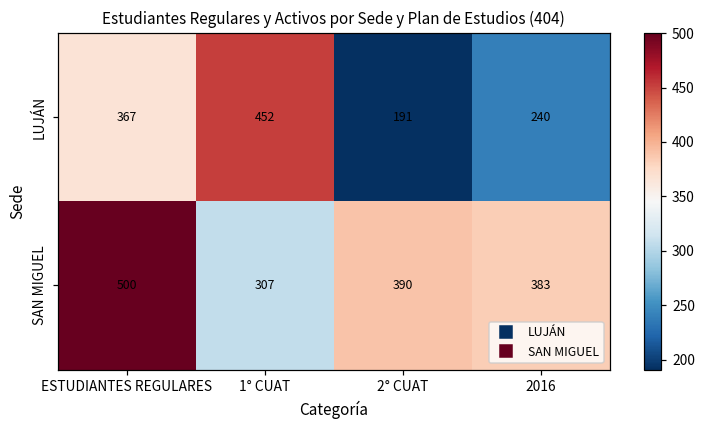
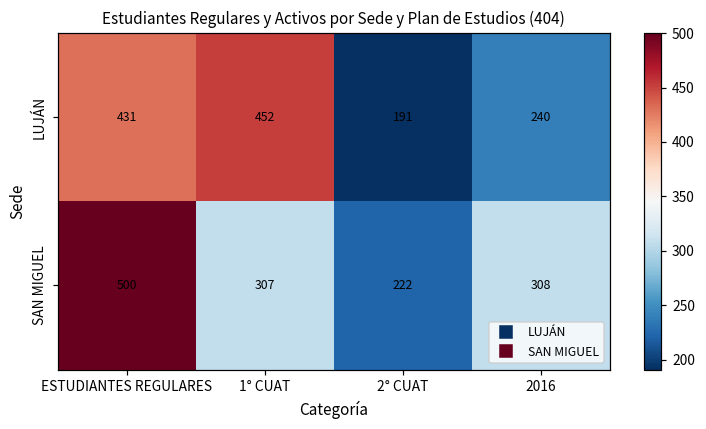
LUJÁN, ESTUDIANTES REGULARES: 367 -> 431
SAN MIGUEL, 2° CUAT: 390 -> 222
SAN MIGUEL, 2016: 383 -> 308
